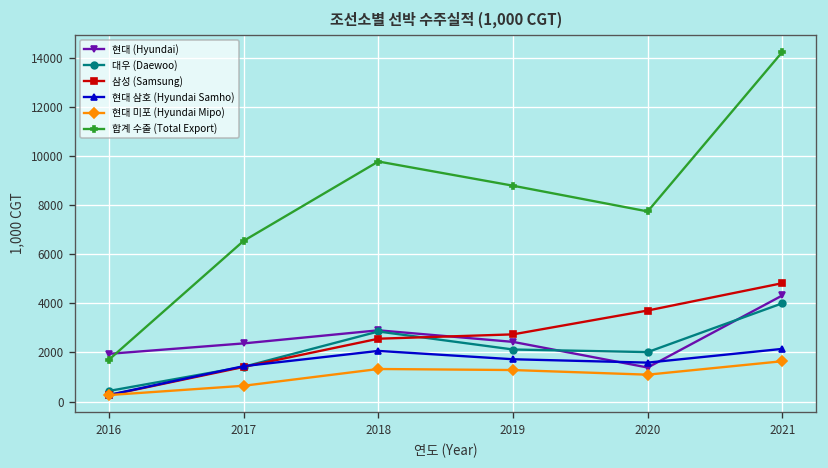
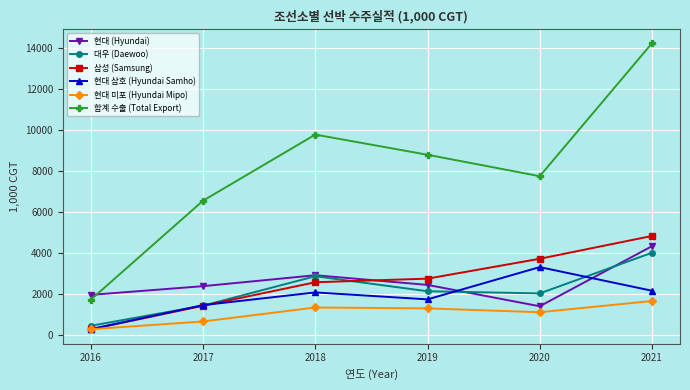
현대 삼호 (Hyundai Samho), 2020: 1600 -> 3300
